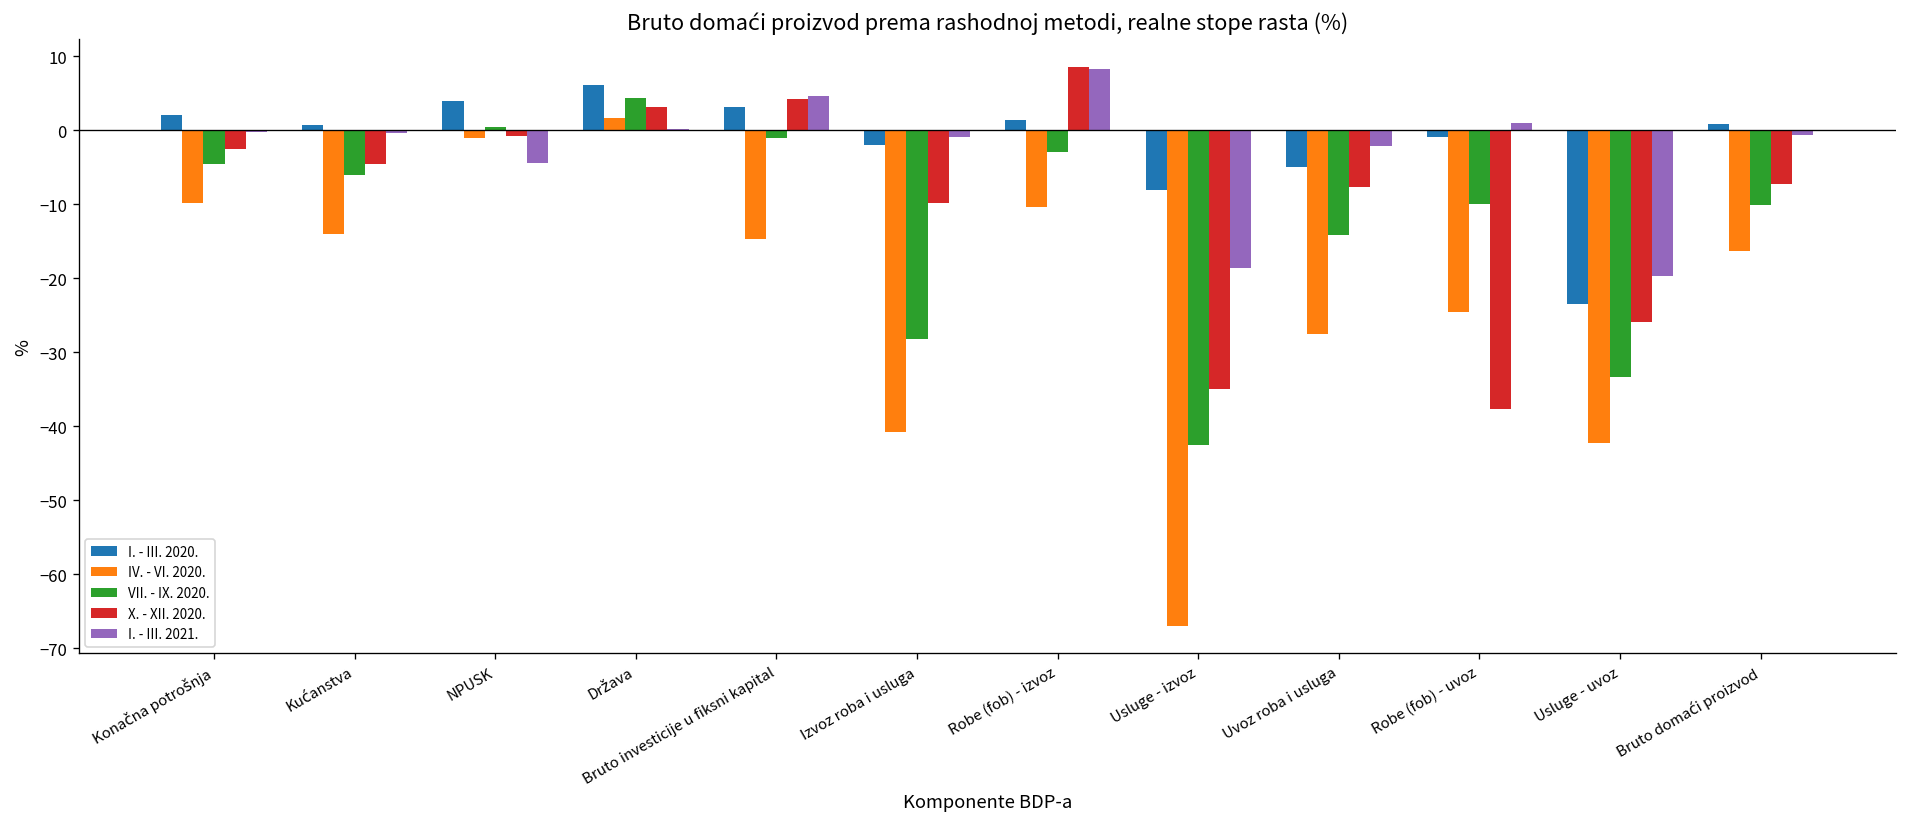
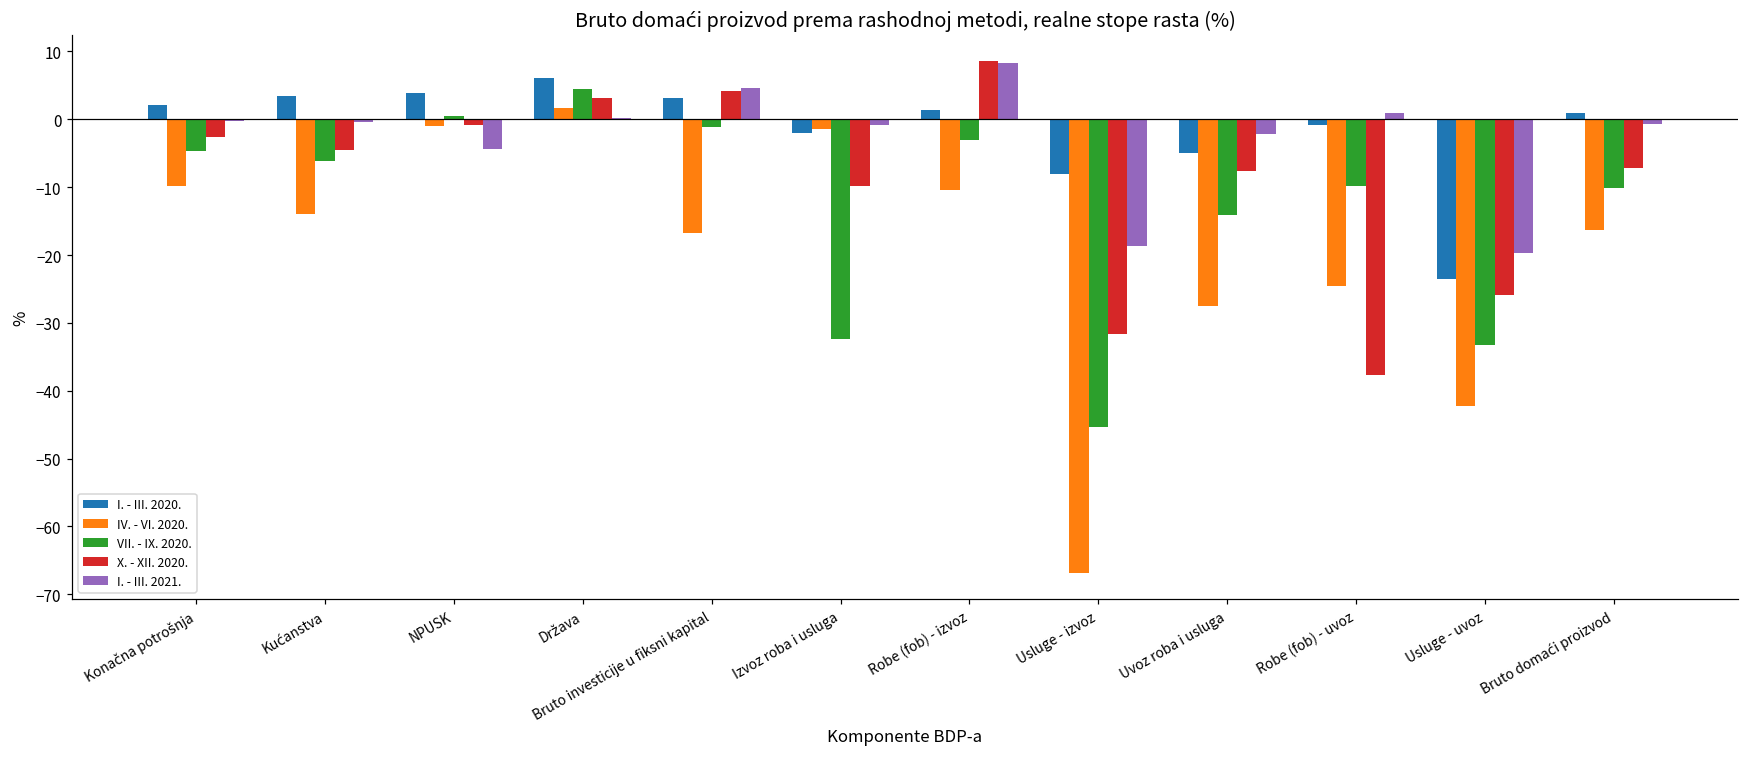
I. - III. 2020., Kućanstva: 1 -> 4
IV. - VI. 2020., Bruto investicije u fiksni kapital: -15 -> -17
IV. - VI. 2020., Izvoz roba i usluga: -41 -> -1
VII. - IX. 2020., Izvoz roba i usluga: -28 -> -32
VII. - IX. 2020., Usluge - izvoz: -43 -> -45
X. - XII. 2020., Usluge - izvoz: -35 -> -32
